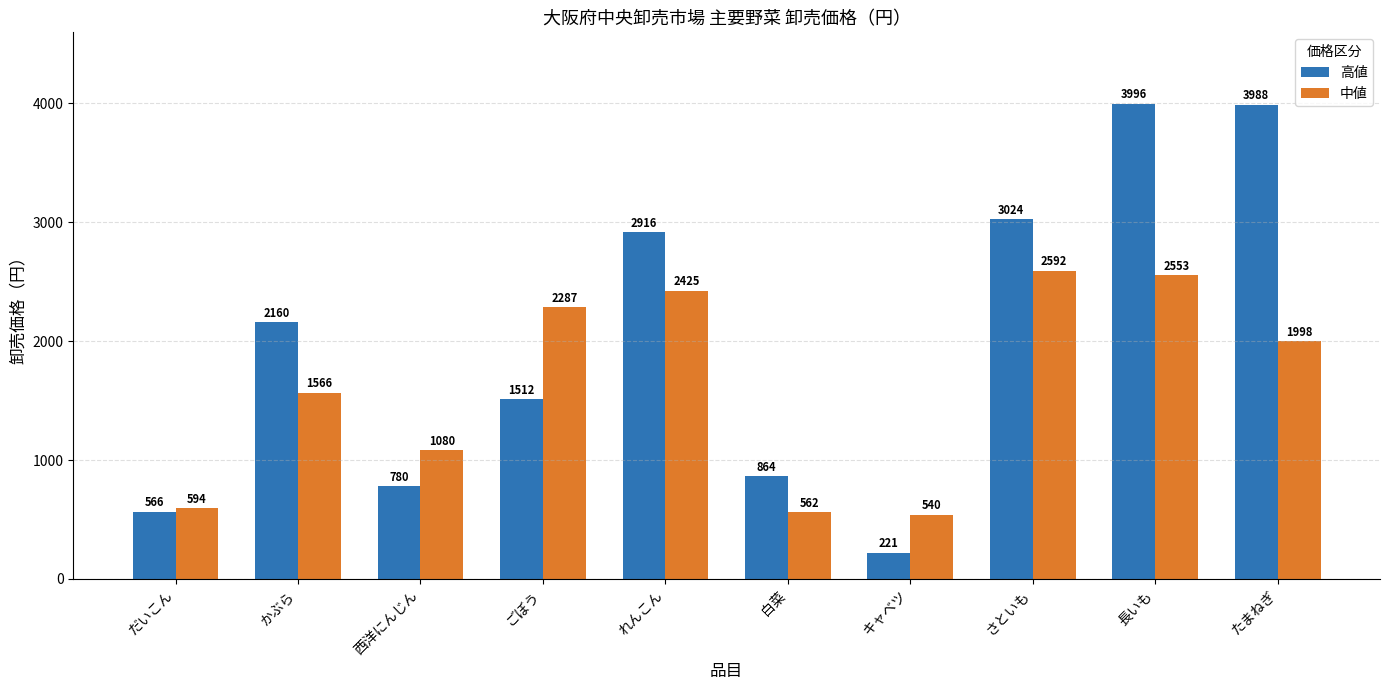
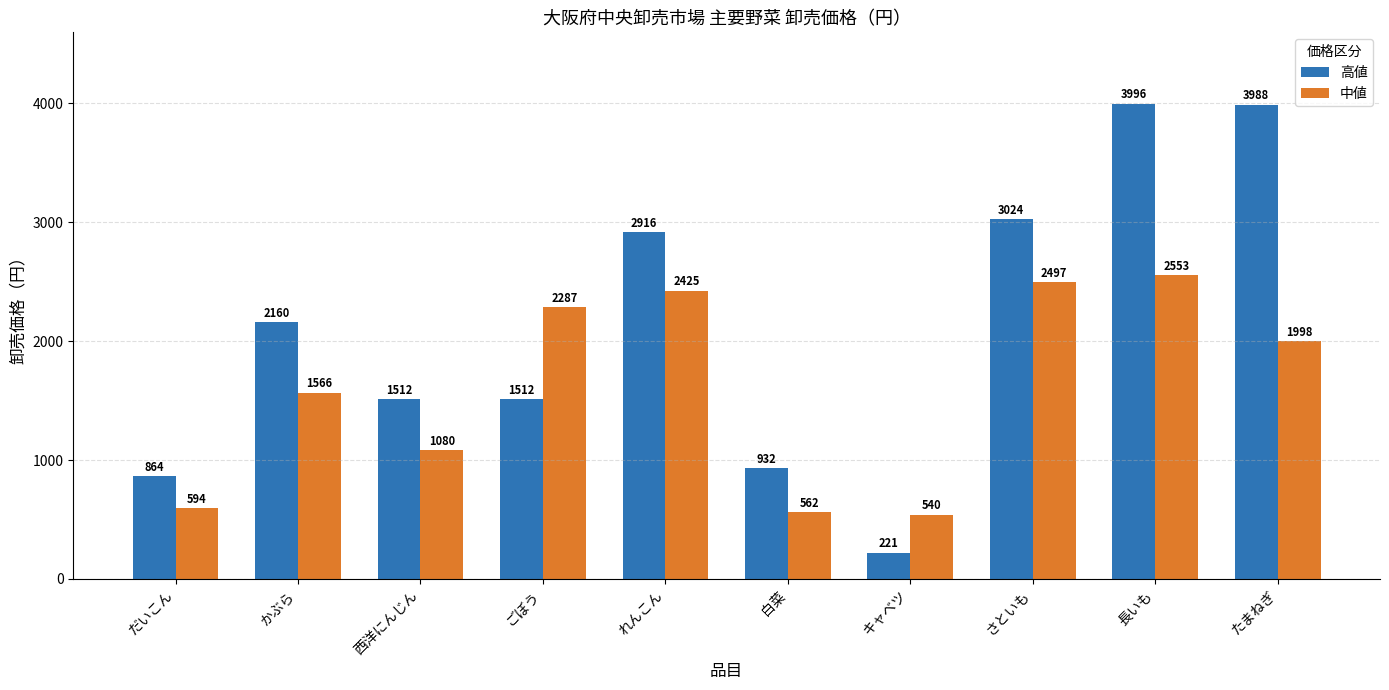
高値, だいこん: 566 -> 864
高値, 西洋にんじん: 780 -> 1512
高値, 白菜: 864 -> 932
中値, さといも: 2592 -> 2497
